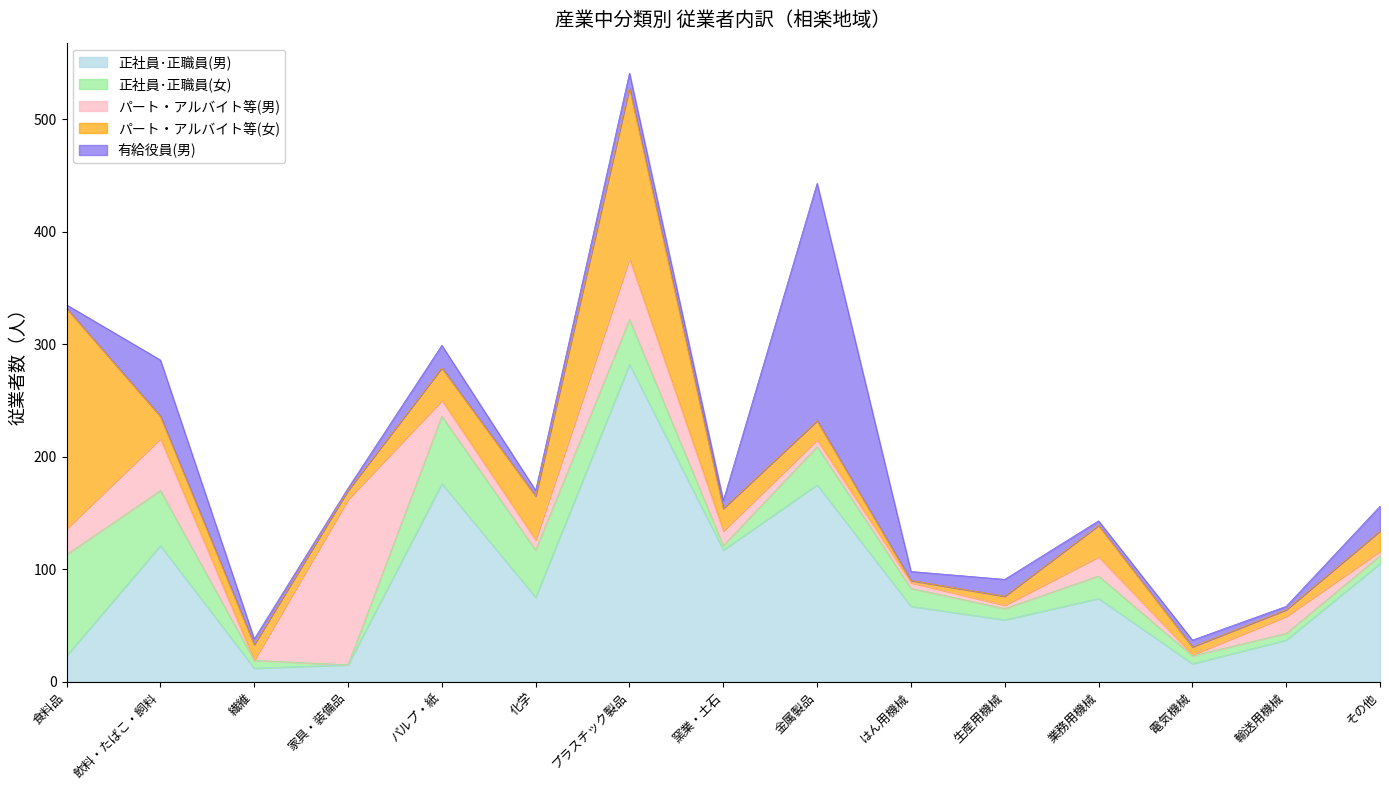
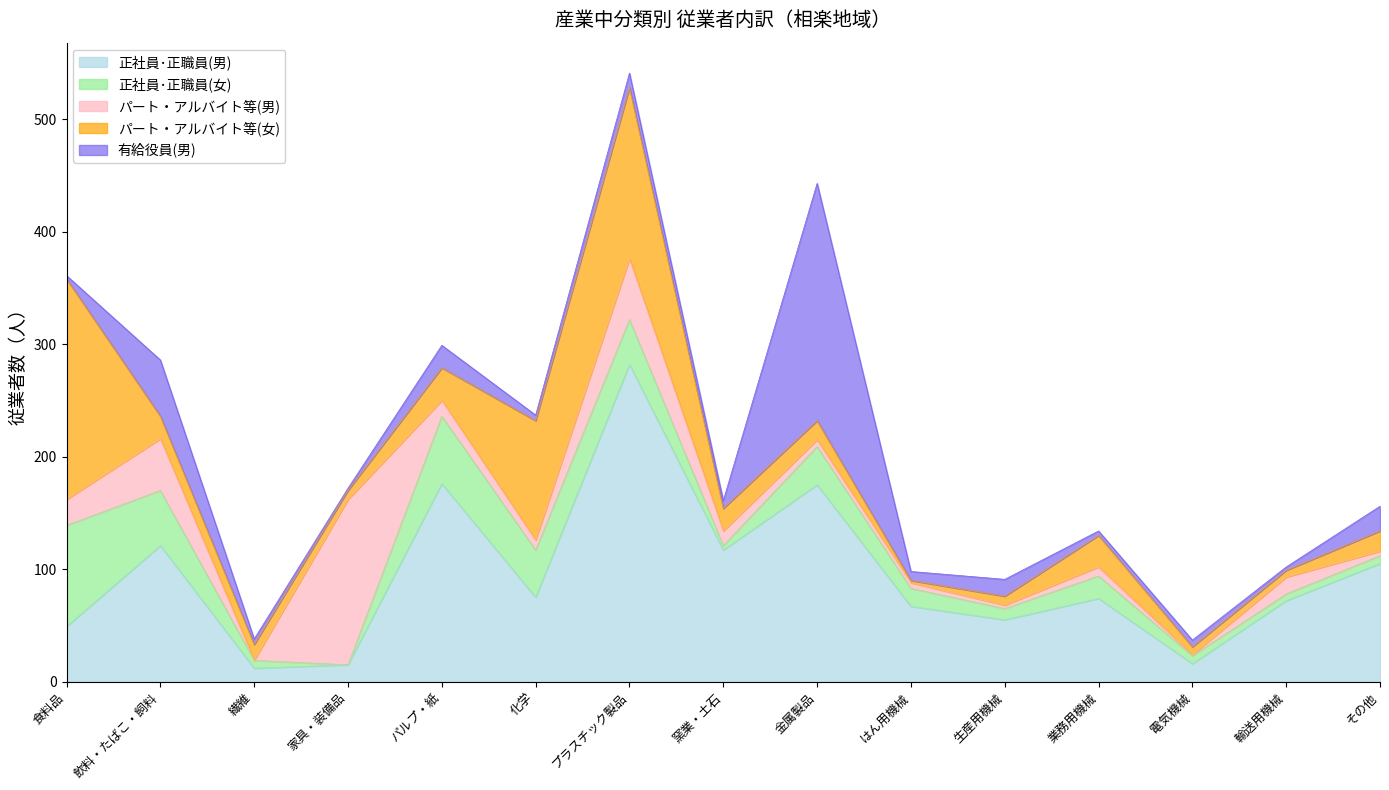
正社員･正職員(男), 食料品: 23 -> 49
パート・アルバイト等(女), 化学: 39 -> 106
パート・アルバイト等(男), 業務用機械: 17 -> 8
正社員･正職員(男), 輸送用機械: 37 -> 72
